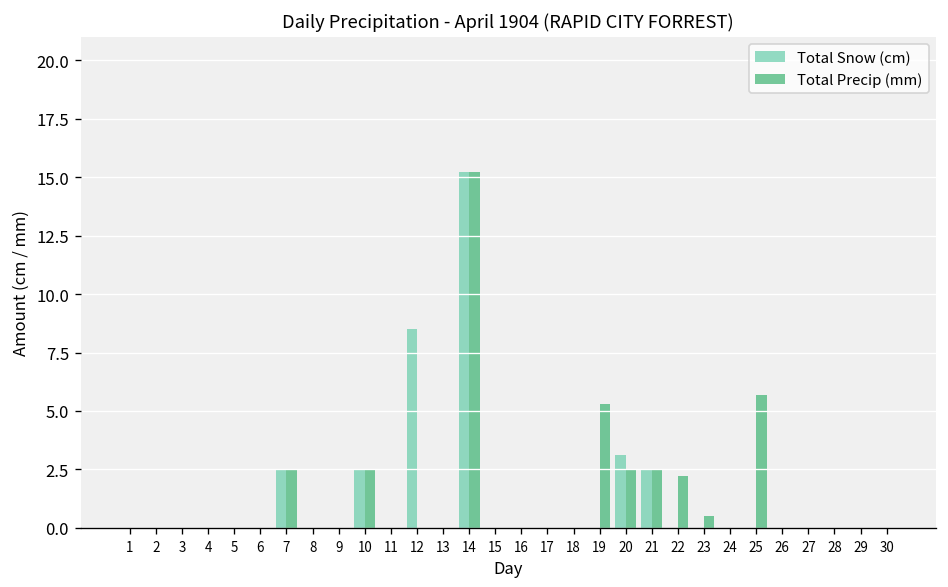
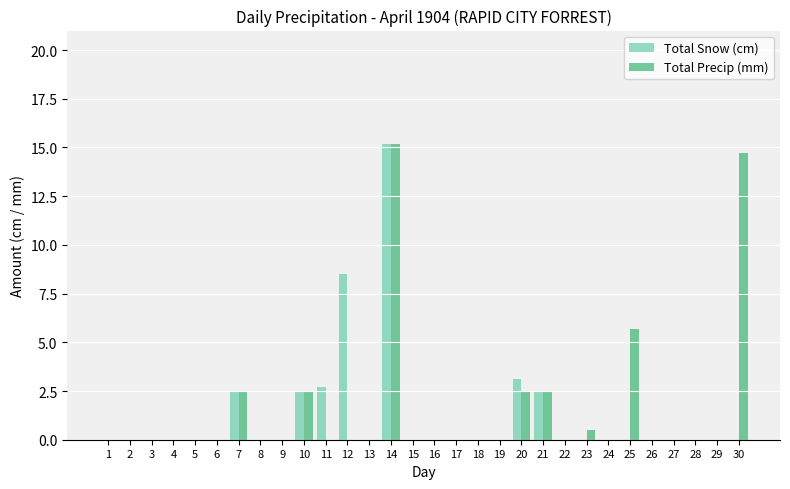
Total Snow (cm), 11: 0.0 -> 2.7
Total Precip (mm), 19: 5.3 -> 0.0
Total Precip (mm), 22: 2.2 -> 0.0
Total Precip (mm), 30: 0.0 -> 14.7
